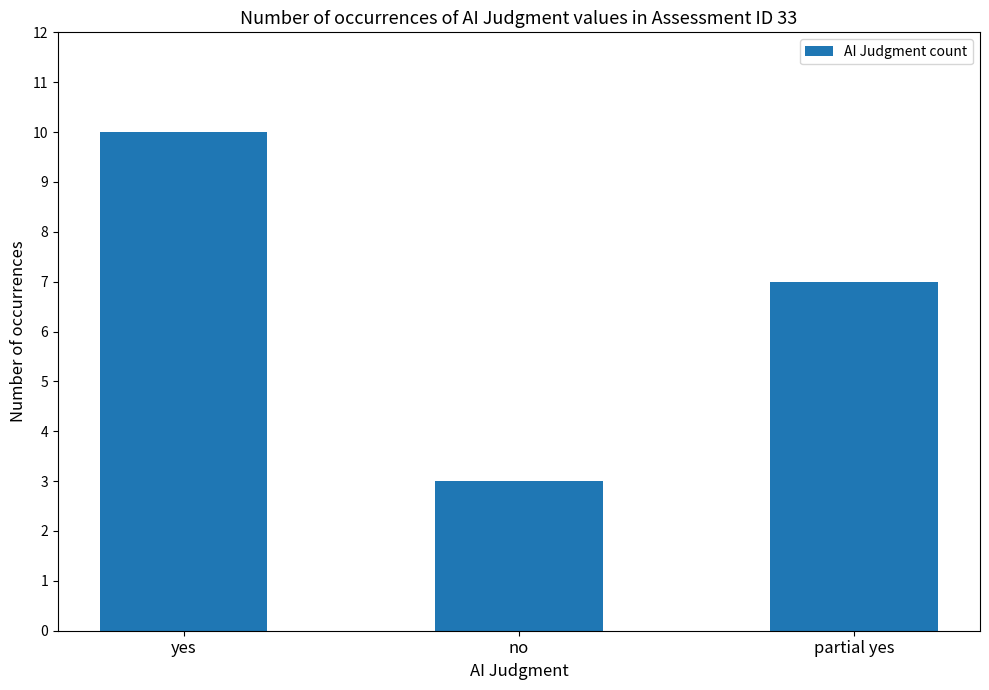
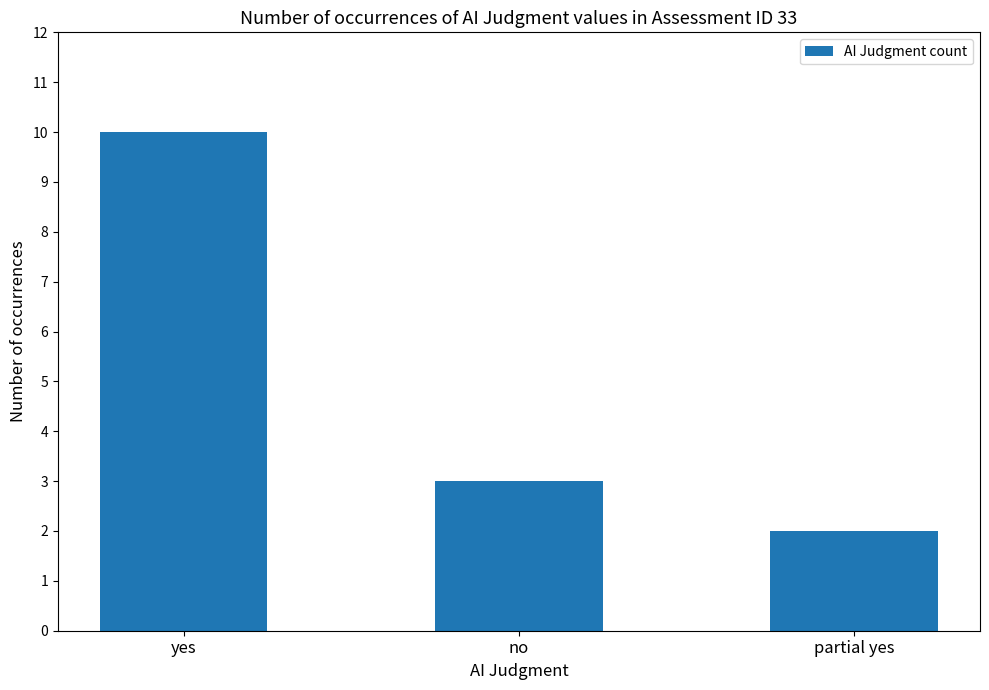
partial yes: 7 -> 2
